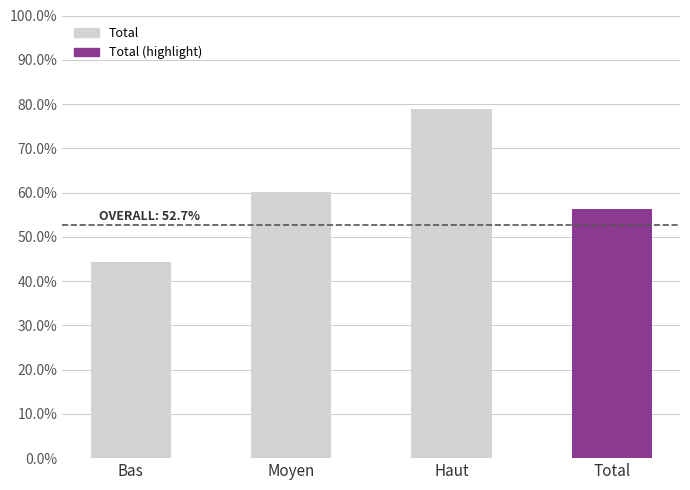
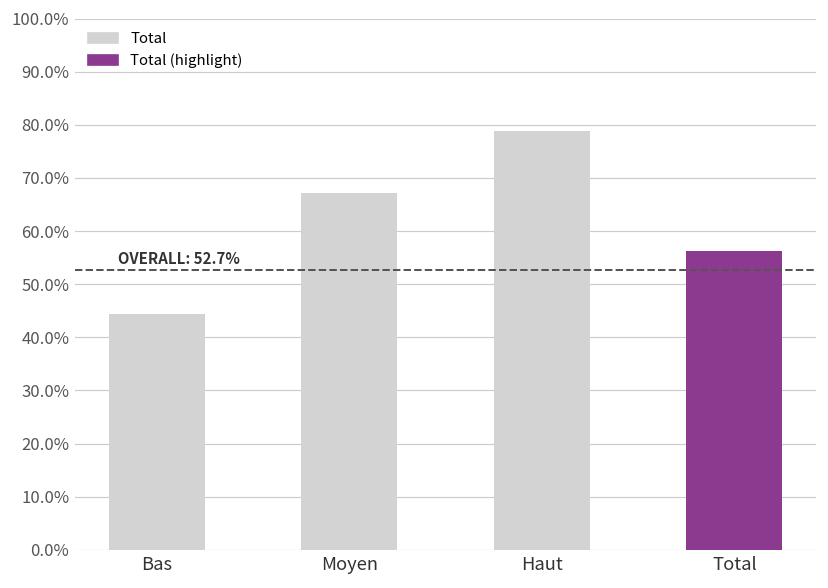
Moyen: 60% -> 67%
